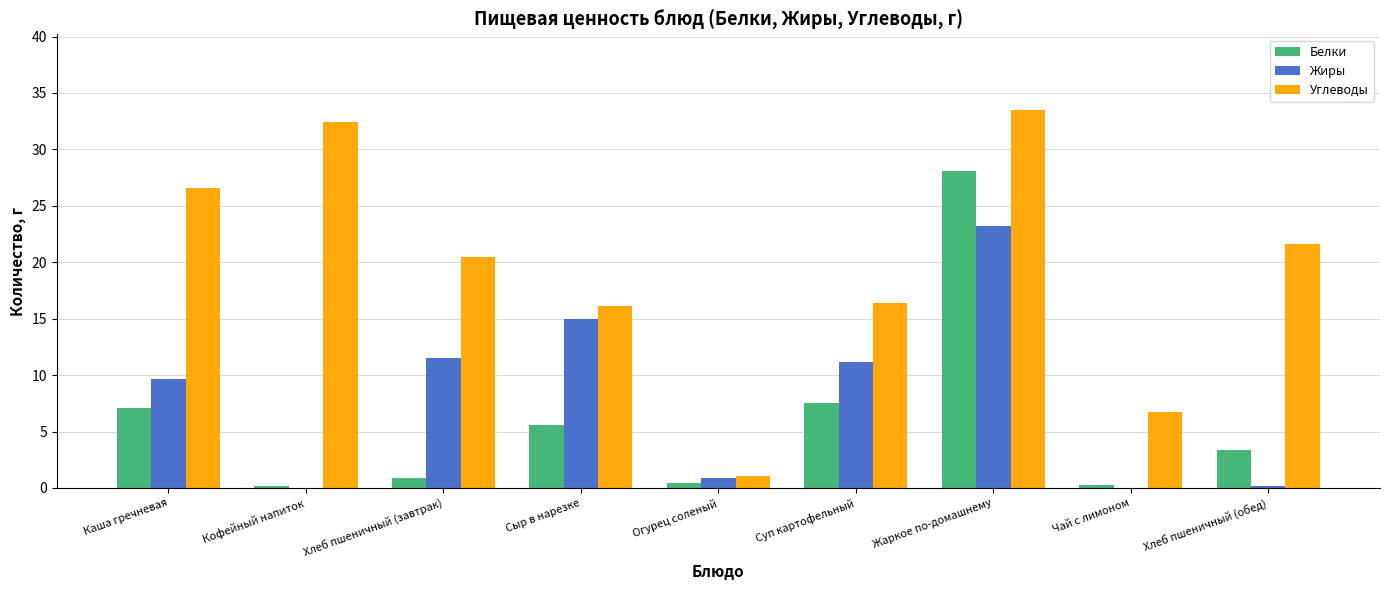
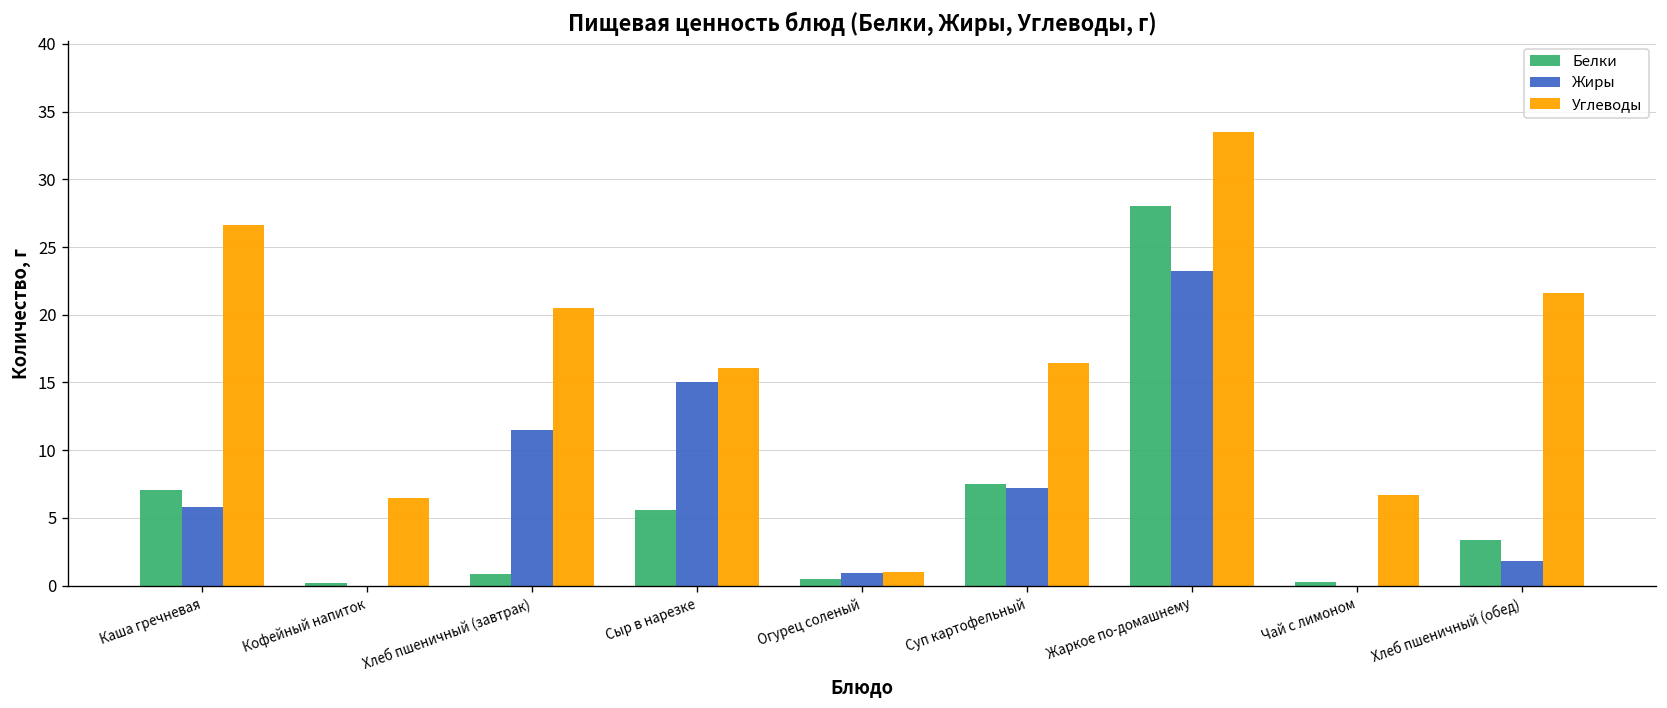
Жиры, Каша гречневая: 9.7 -> 5.8
Углеводы, Кофейный напиток: 32.4 -> 6.5
Жиры, Суп картофельный: 11.2 -> 7.2
Жиры, Хлеб пшеничный (обед): 0.2 -> 1.8
